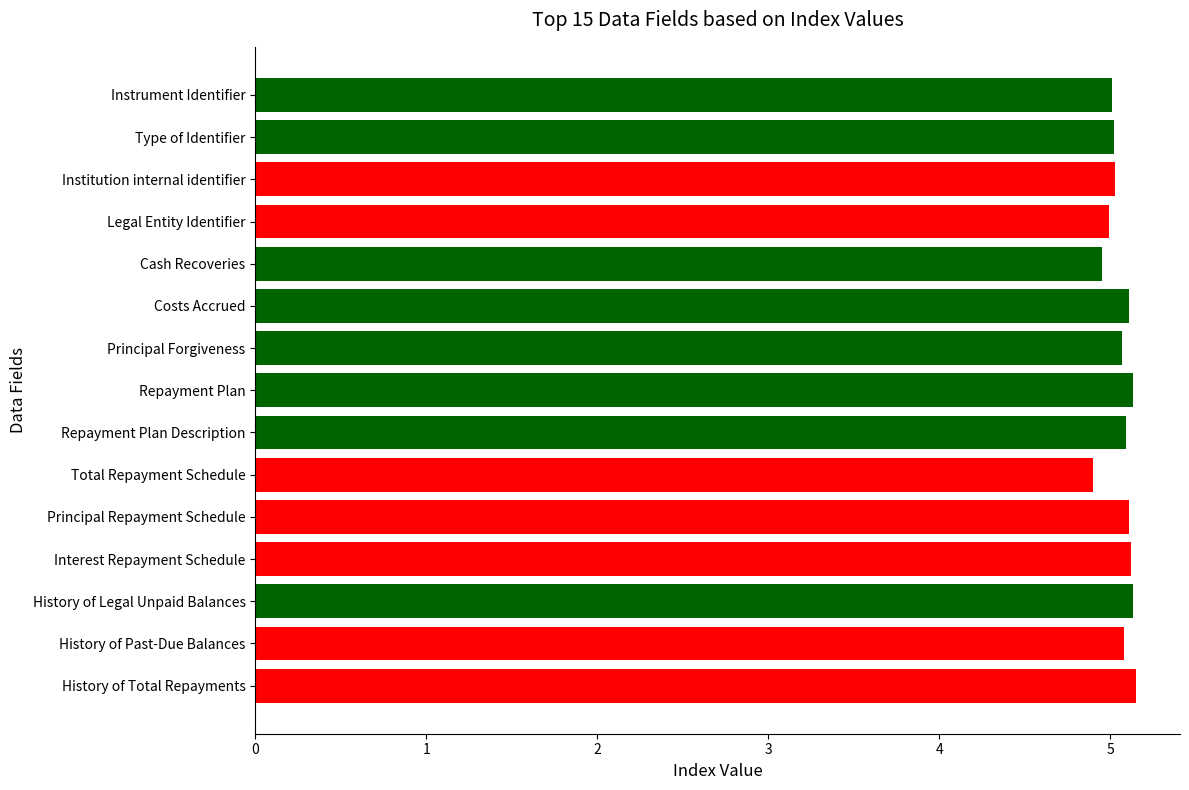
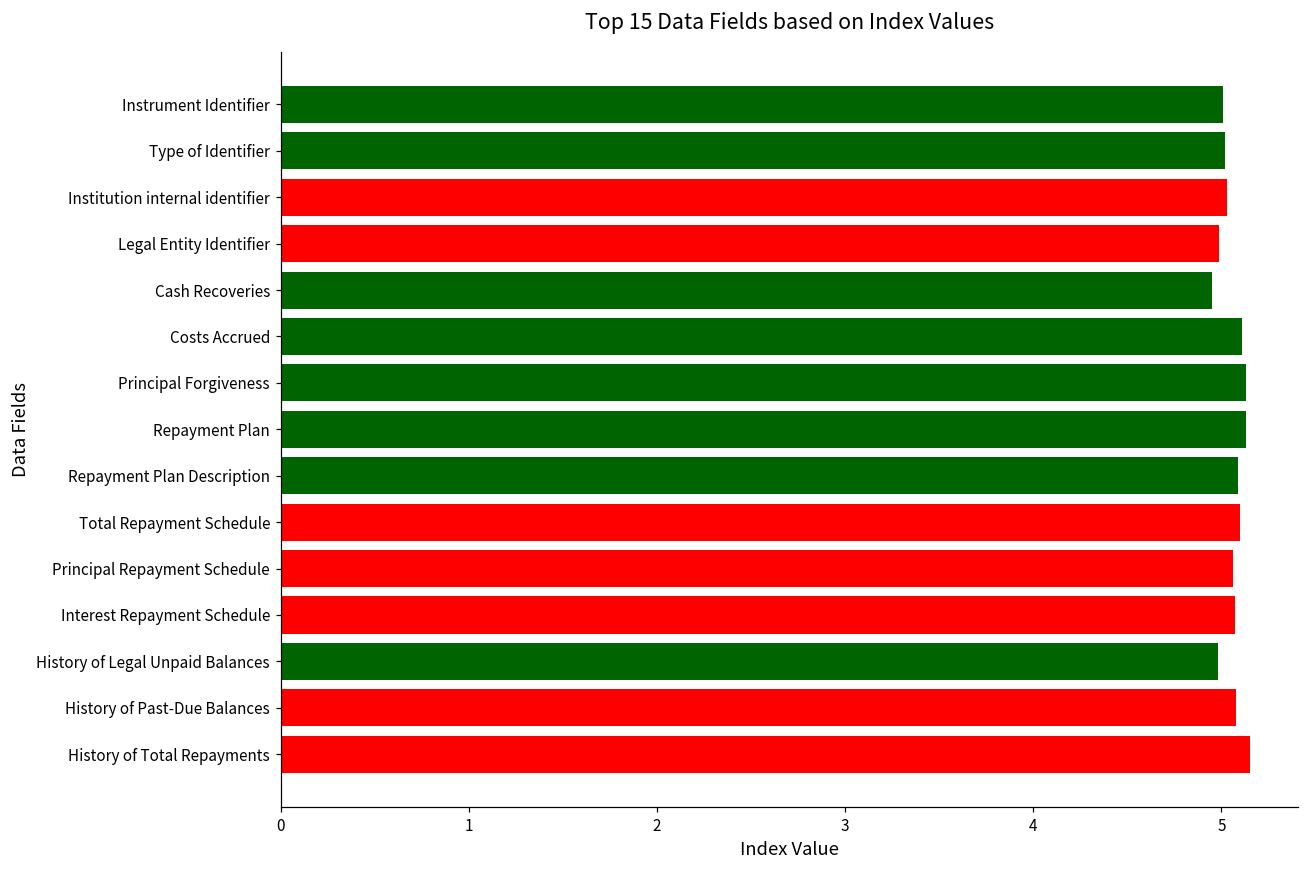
Principal Forgiveness: 5.07 -> 5.13
Total Repayment Schedule: 4.9 -> 5.1
Principal Repayment Schedule: 5.11 -> 5.06
Interest Repayment Schedule: 5.12 -> 5.07
History of Legal Unpaid Balances: 5.13 -> 4.98
